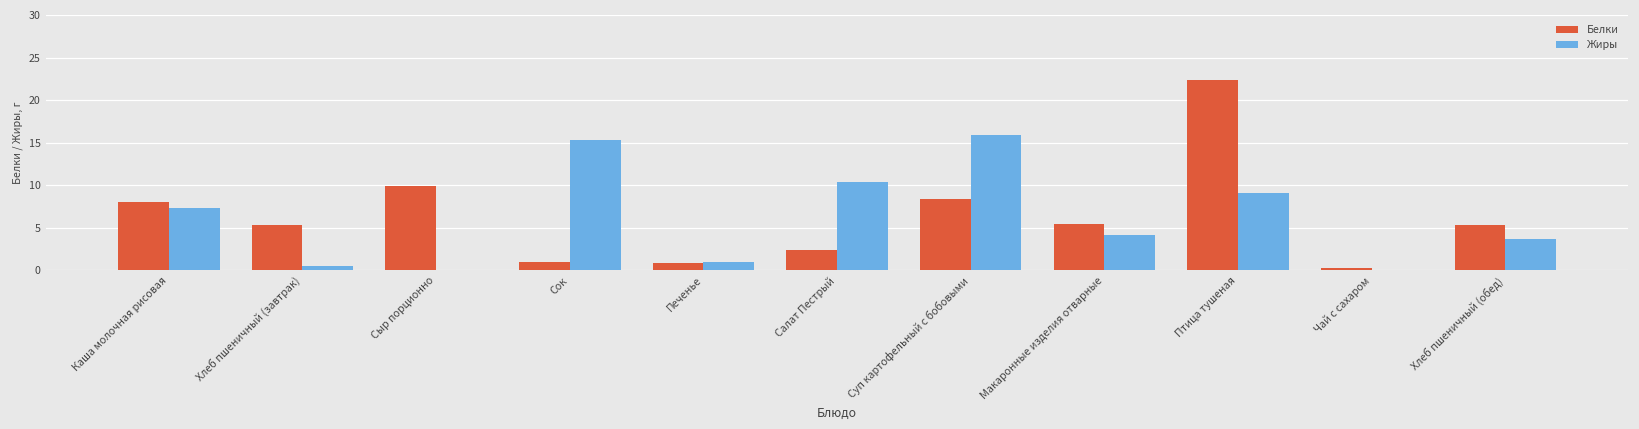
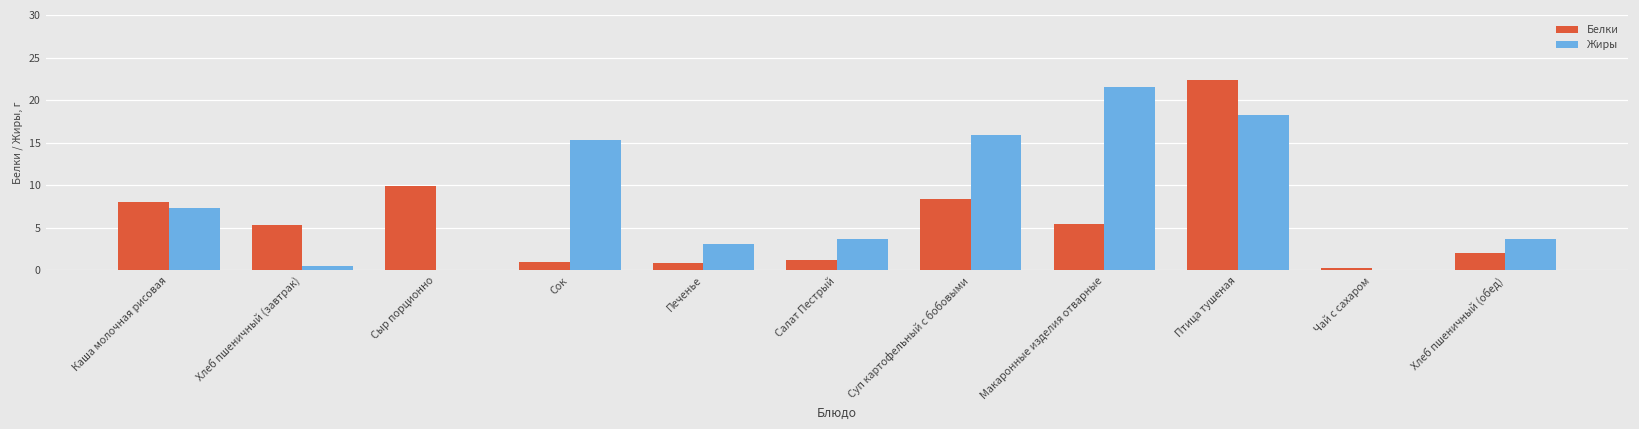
Жиры, Печенье: 1 -> 3
Белки, Салат Пестрый: 2 -> 1
Жиры, Салат Пестрый: 10 -> 4
Жиры, Макаронные изделия отварные: 4 -> 22
Жиры, Птица тушеная: 9 -> 18
Белки, Хлеб пшеничный (обед): 5 -> 2
